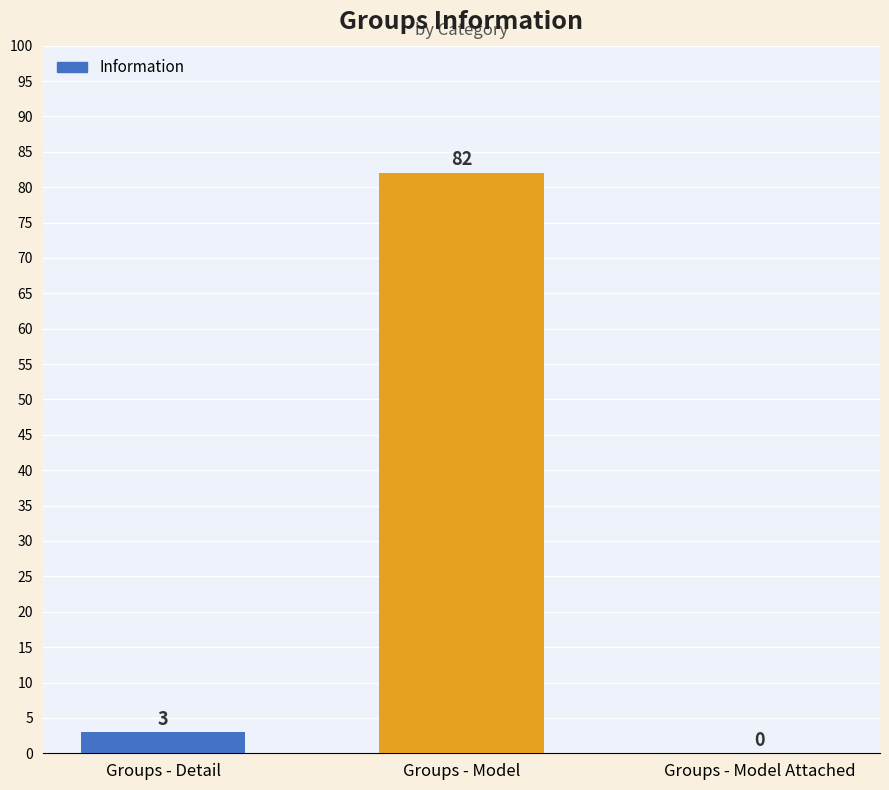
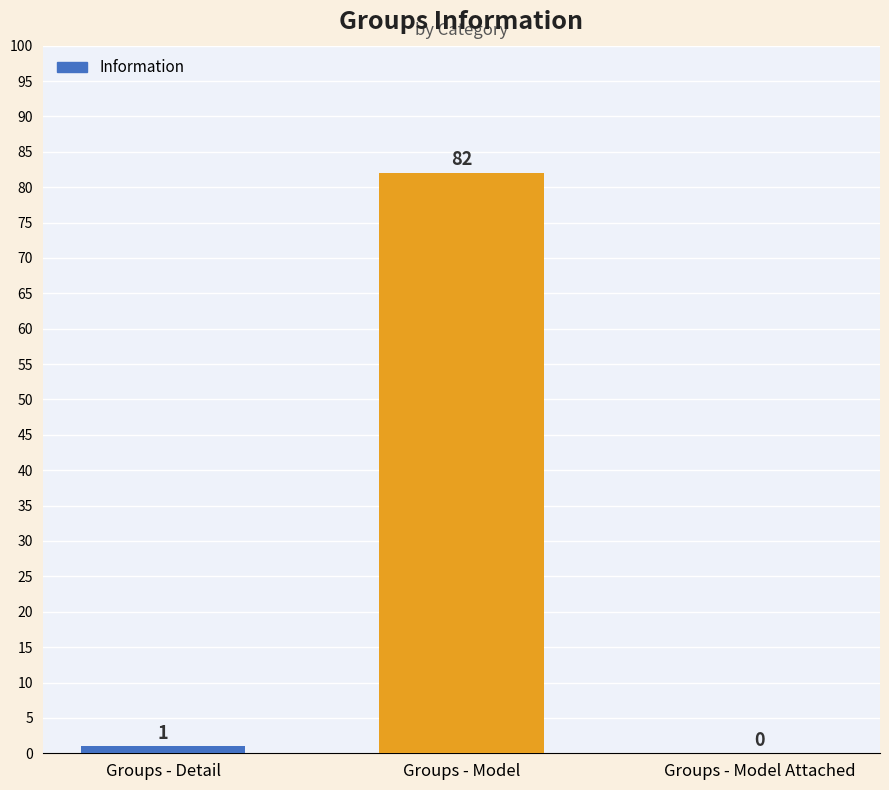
Groups - Detail: 3 -> 1
